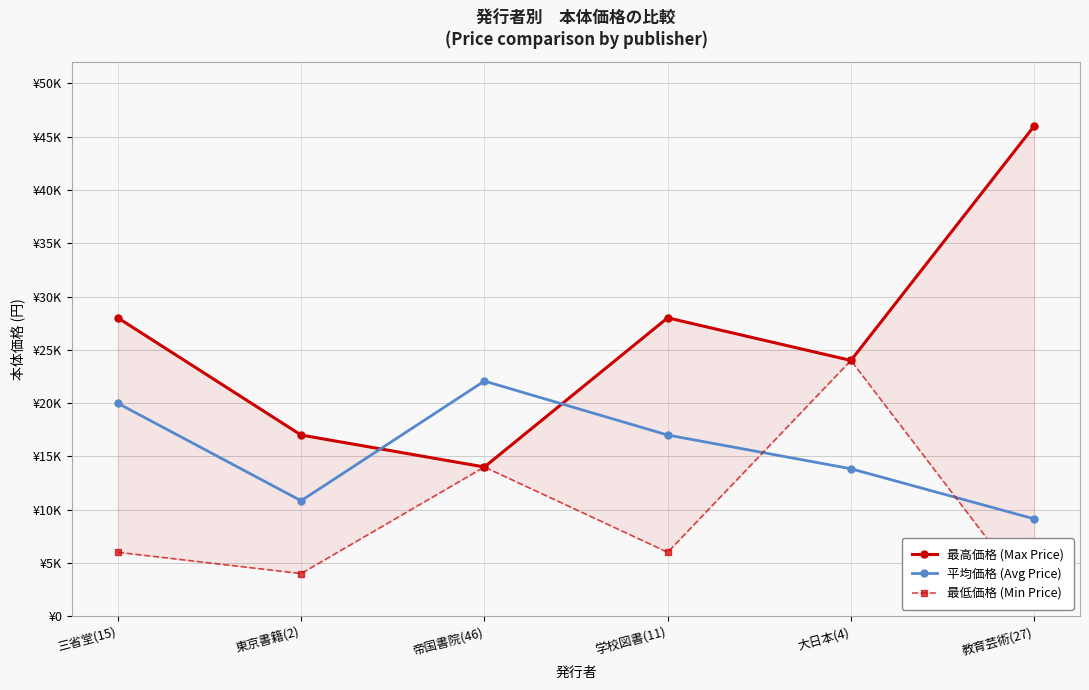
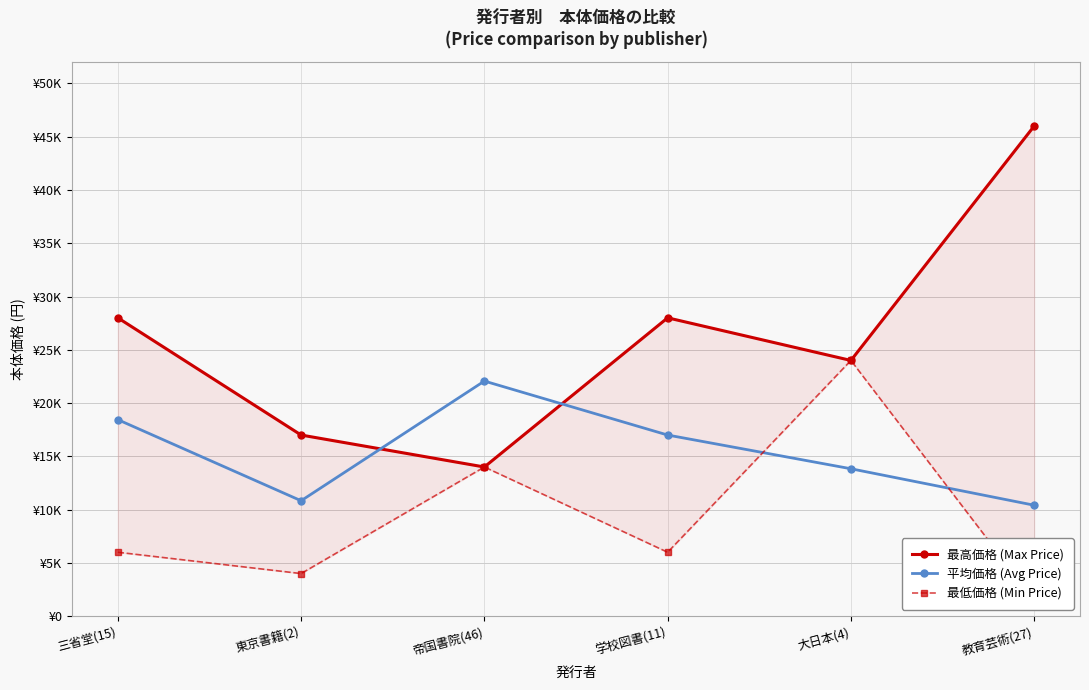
平均価格 (Avg Price), 三省堂(15): ¥20000 -> ¥18400
平均価格 (Avg Price), 教育芸術(27): ¥9100 -> ¥10400
